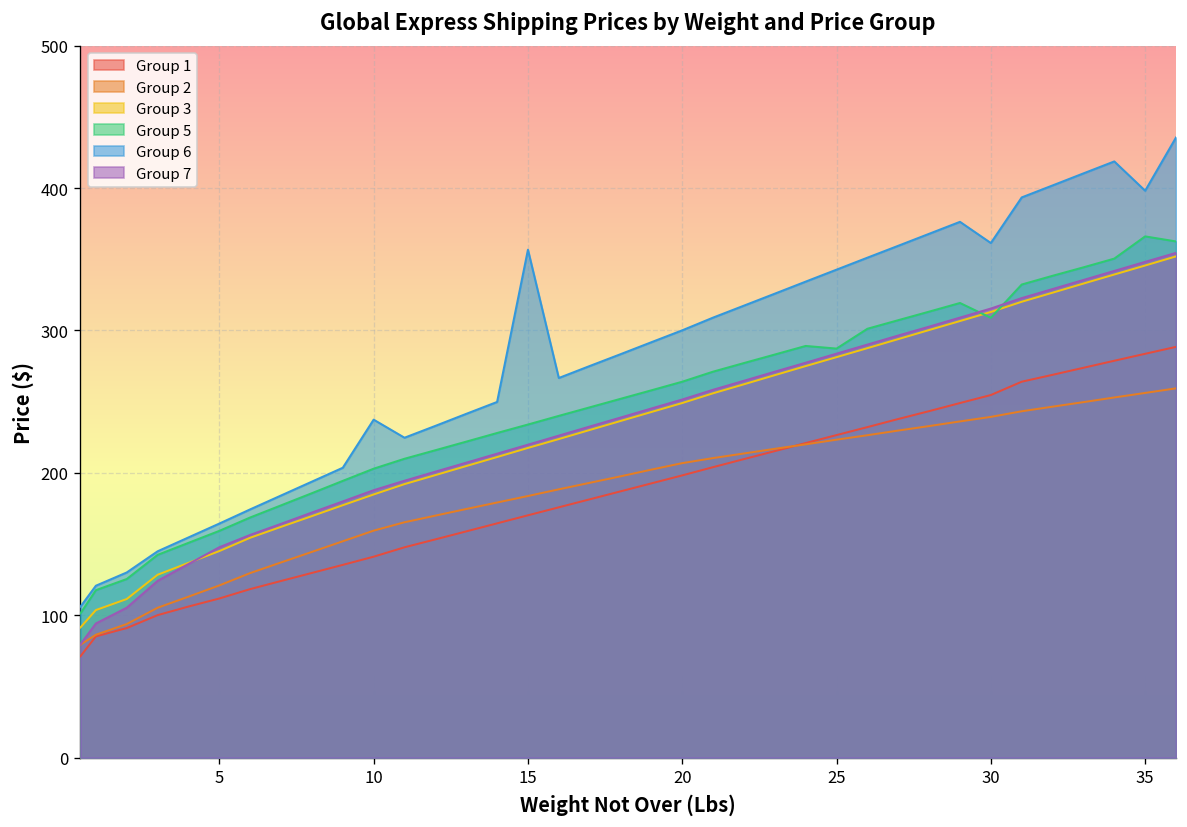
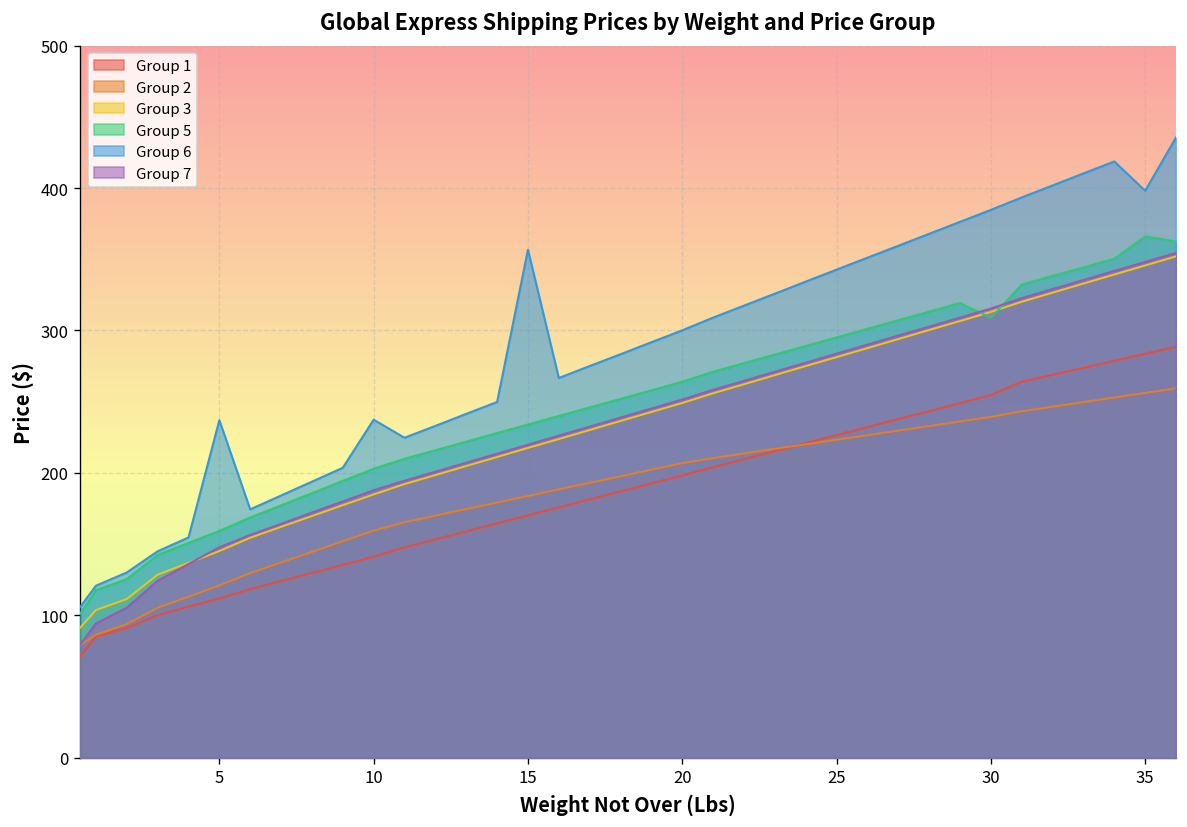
Group 6, 5: 164 -> 237
Group 5, 25: 287 -> 295
Group 6, 30: 361 -> 385
